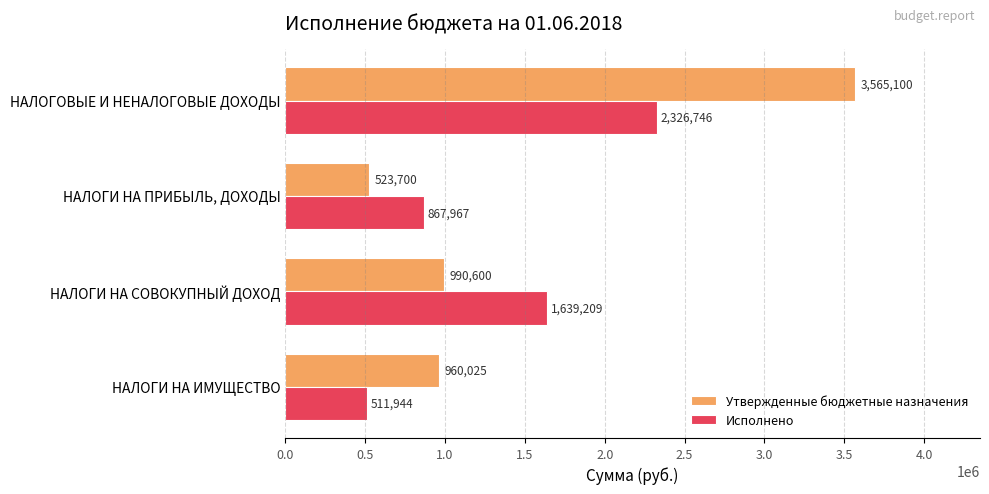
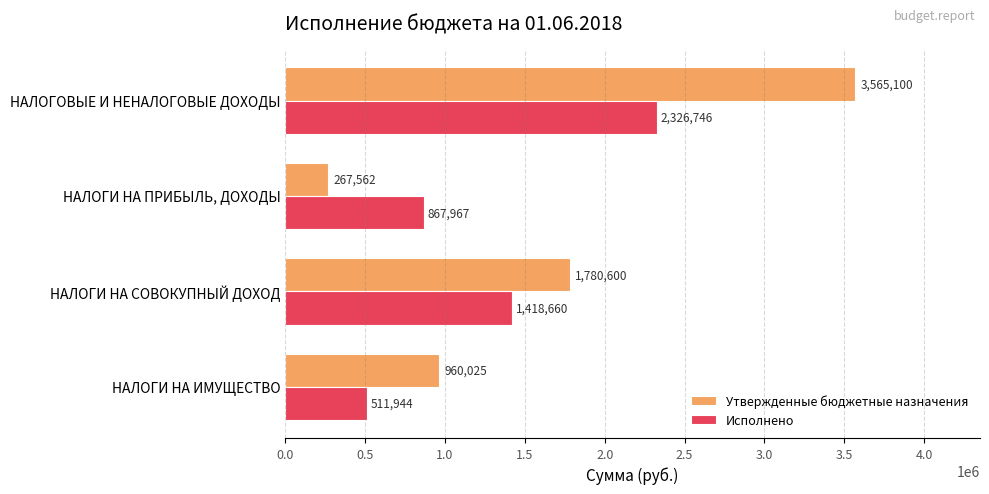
Утвержденные бюджетные назначения, НАЛОГИ НА ПРИБЫЛЬ, ДОХОДЫ: 523,700 -> 267,562
Утвержденные бюджетные назначения, НАЛОГИ НА СОВОКУПНЫЙ ДОХОД: 990,600 -> 1,780,600
Исполнено, НАЛОГИ НА СОВОКУПНЫЙ ДОХОД: 1,639,209 -> 1,418,660
